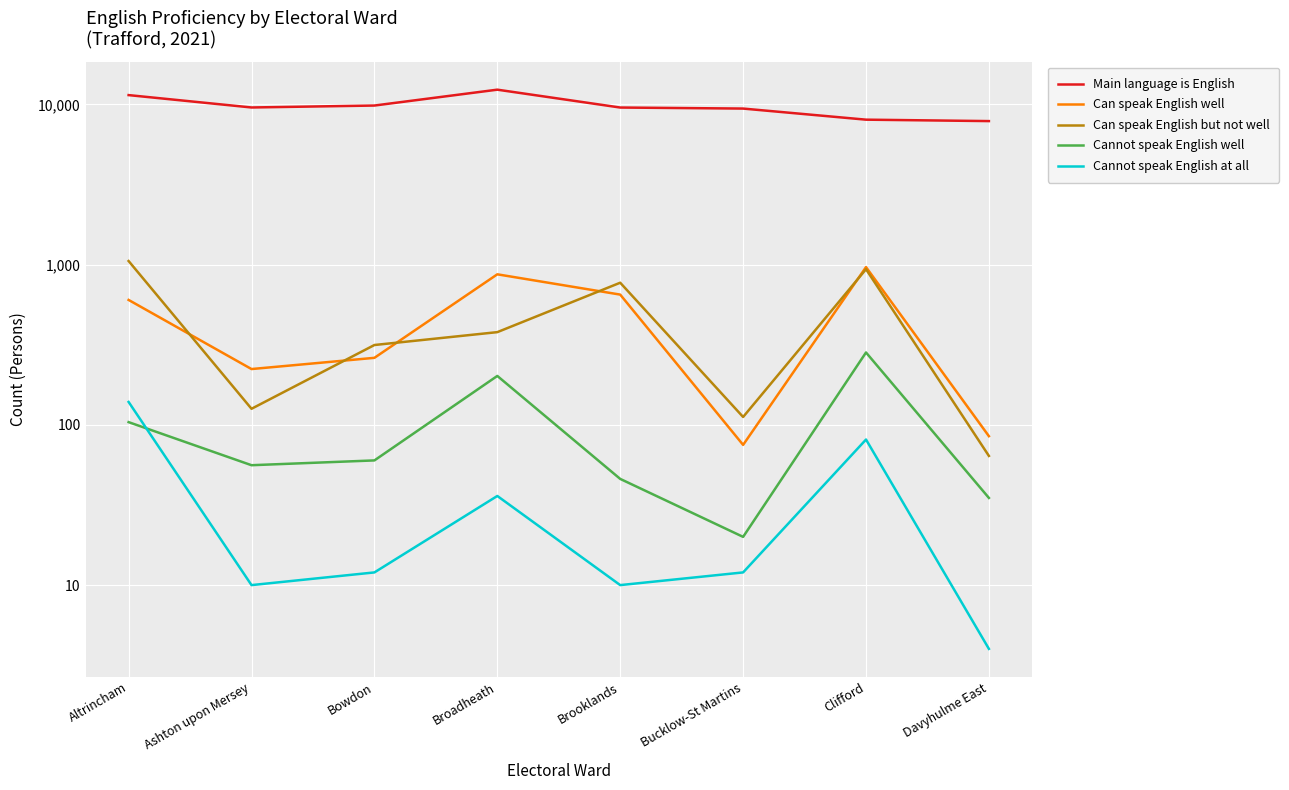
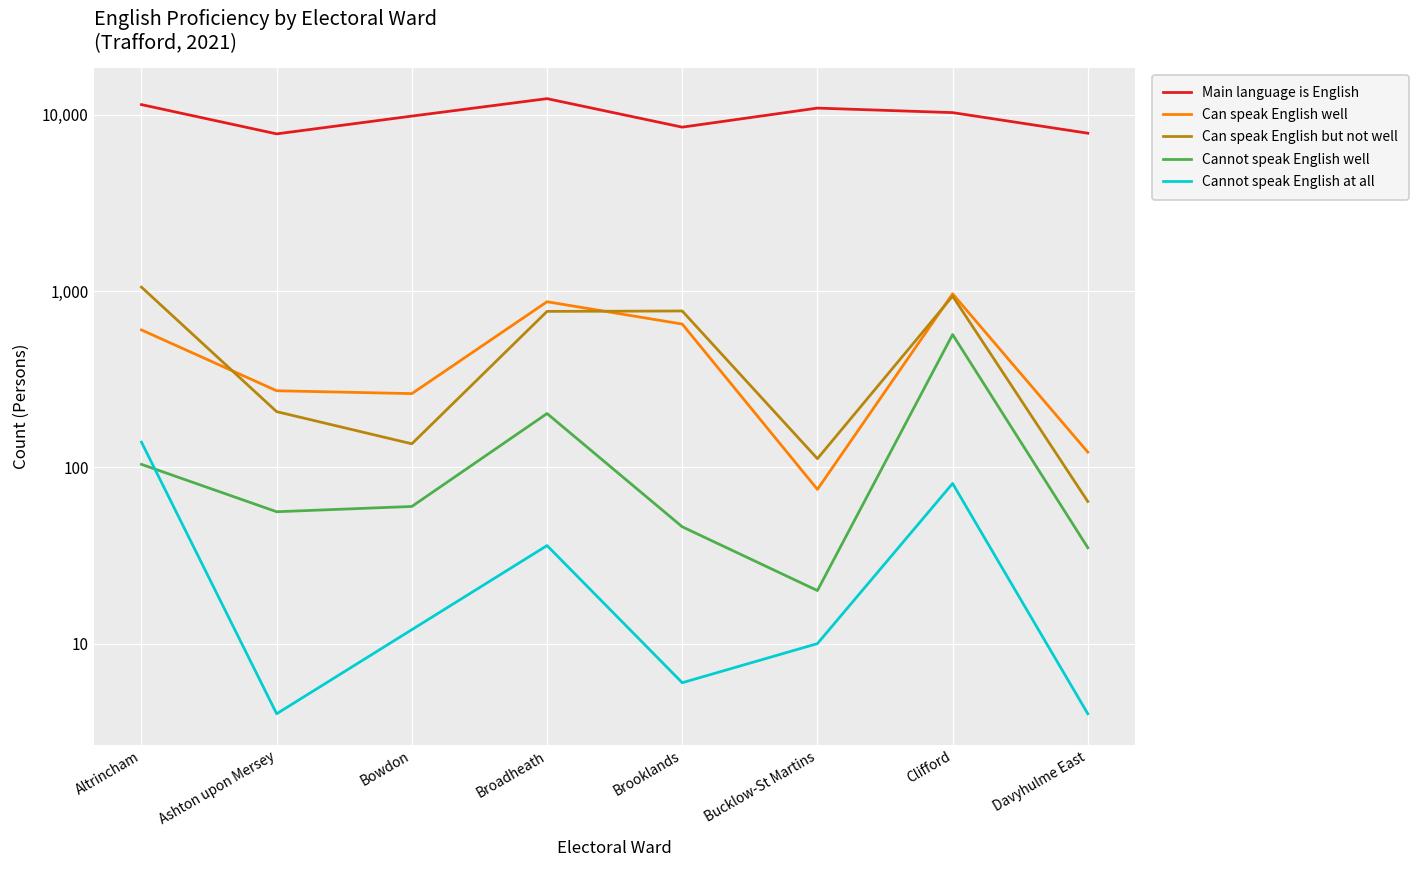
Main language is English, Ashton upon Mersey: 10,000 -> 8,000
Can speak English well, Ashton upon Mersey: 220 -> 270
Can speak English but not well, Ashton upon Mersey: 130 -> 210
Cannot speak English at all, Ashton upon Mersey: 10 -> 4
Can speak English but not well, Bowdon: 320 -> 140
Can speak English but not well, Broadheath: 380 -> 800
Main language is English, Brooklands: 10,000 -> 9,000
Cannot speak English at all, Brooklands: 10 -> 6
Main language is English, Bucklow-St Martins: 9,000 -> 11,000
Cannot speak English at all, Bucklow-St Martins: 12 -> 10
Main language is English, Clifford: 8,000 -> 10,000
Cannot speak English well, Clifford: 280 -> 570
Can speak English well, Davyhulme East: 90 -> 120
